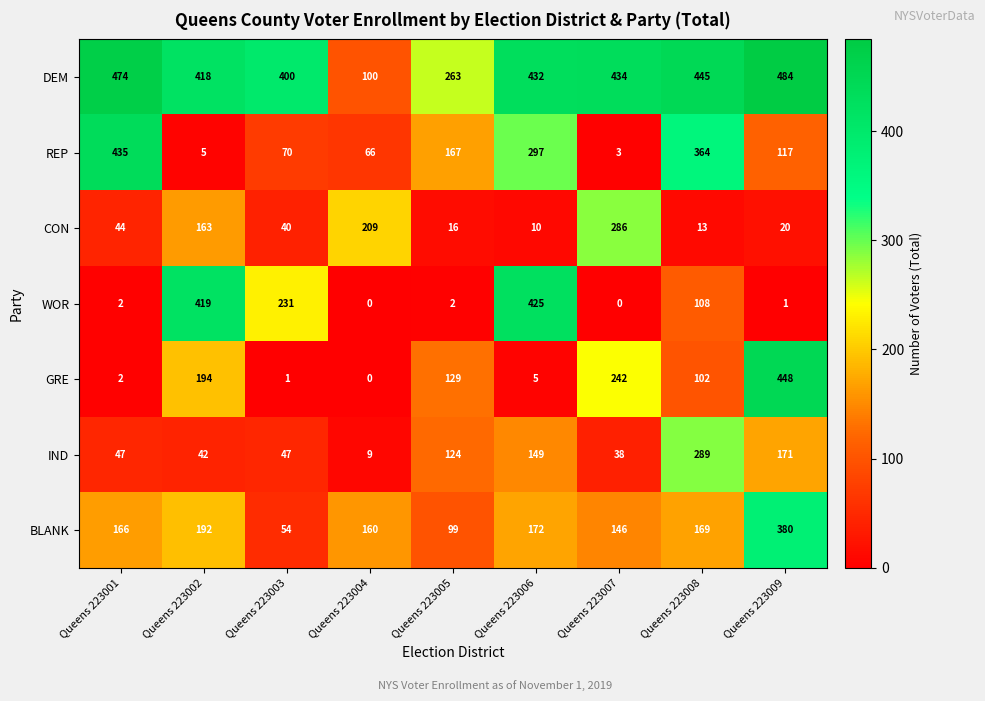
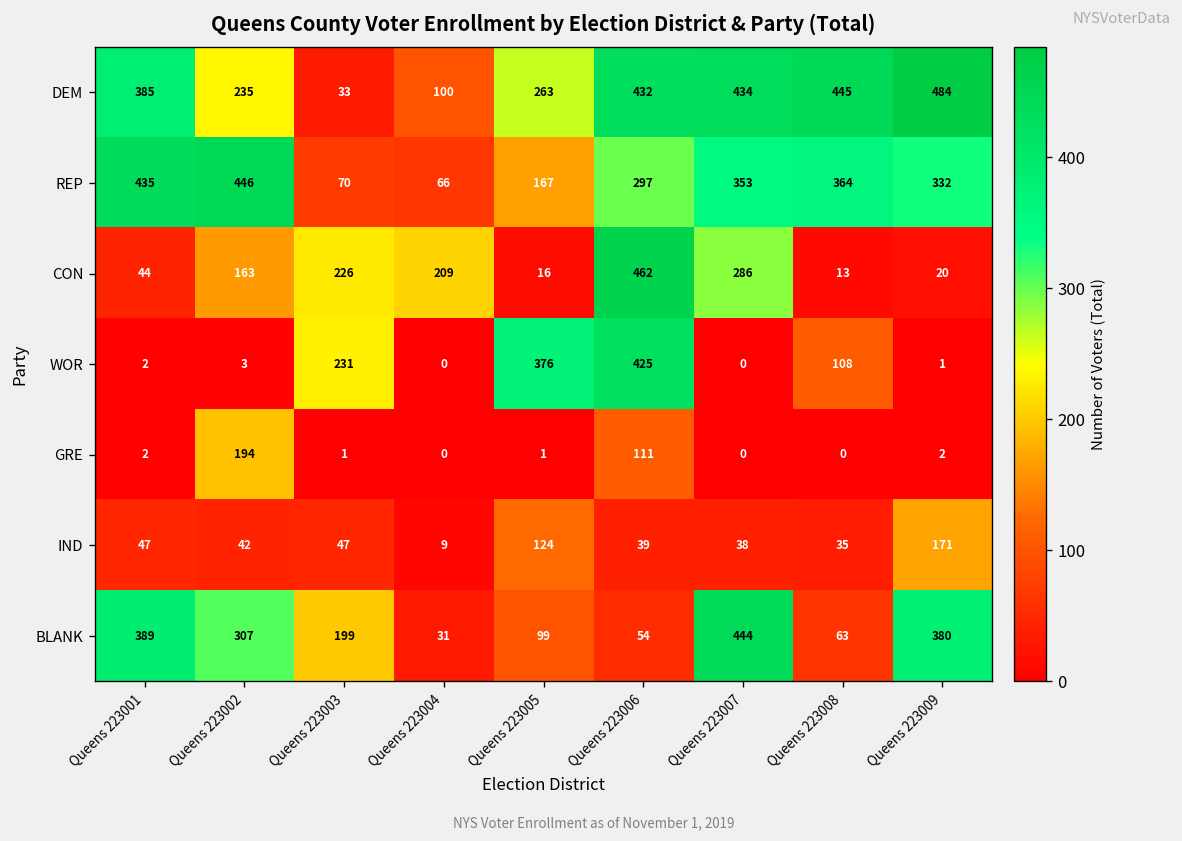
DEM, Queens 223001: 474 -> 385
DEM, Queens 223002: 418 -> 235
DEM, Queens 223003: 400 -> 33
REP, Queens 223002: 5 -> 446
REP, Queens 223007: 3 -> 353
REP, Queens 223009: 117 -> 332
CON, Queens 223003: 40 -> 226
CON, Queens 223006: 10 -> 462
WOR, Queens 223002: 419 -> 3
WOR, Queens 223005: 2 -> 376
GRE, Queens 223005: 129 -> 1
GRE, Queens 223006: 5 -> 111
GRE, Queens 223007: 242 -> 0
GRE, Queens 223008: 102 -> 0
GRE, Queens 223009: 448 -> 2
IND, Queens 223006: 149 -> 39
IND, Queens 223008: 289 -> 35
BLANK, Queens 223001: 166 -> 389
BLANK, Queens 223002: 192 -> 307
BLANK, Queens 223003: 54 -> 199
BLANK, Queens 223004: 160 -> 31
BLANK, Queens 223006: 172 -> 54
BLANK, Queens 223007: 146 -> 444
BLANK, Queens 223008: 169 -> 63
